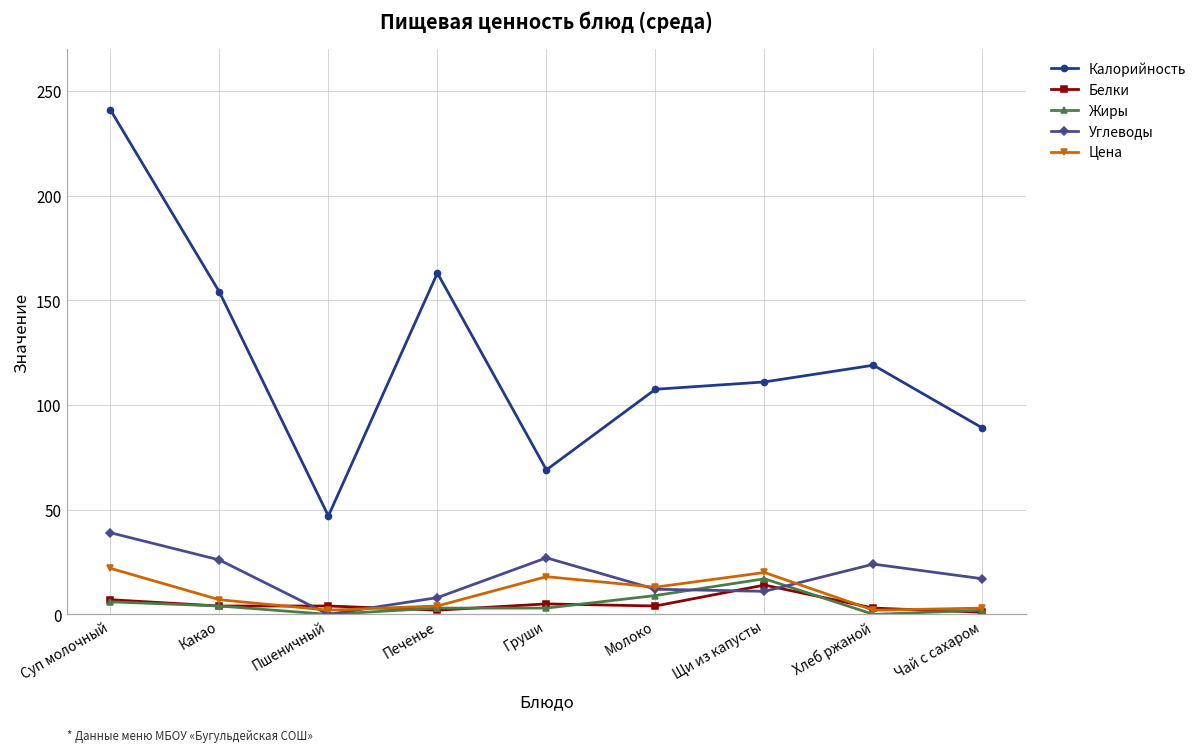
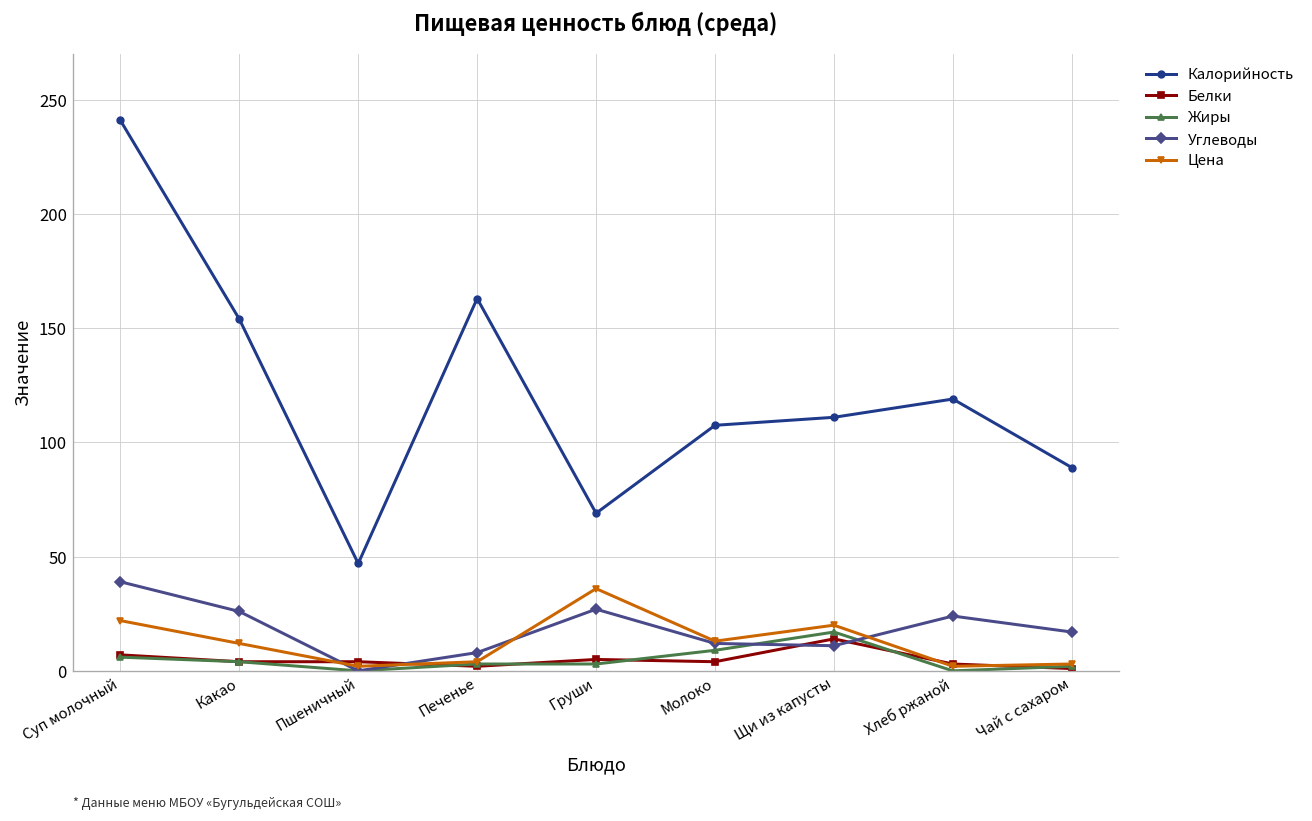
Цена, Какао: 7 -> 12
Цена, Груши: 18 -> 36
